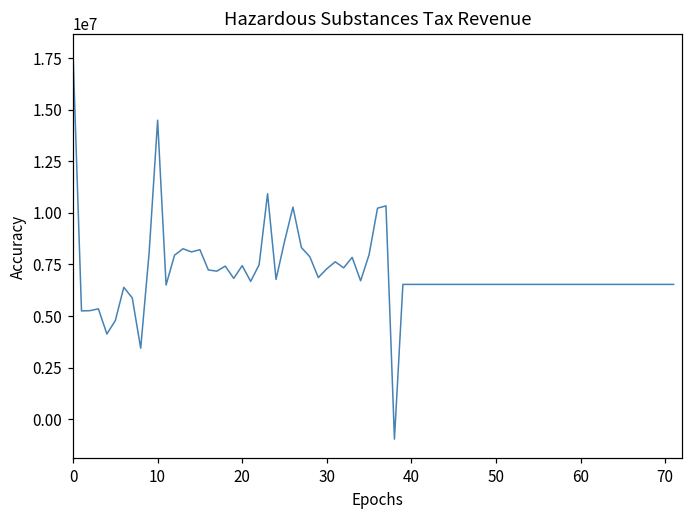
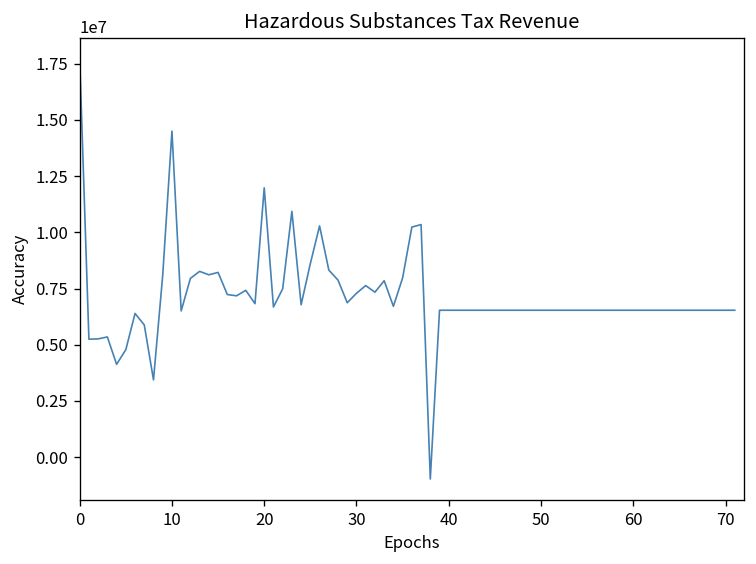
20: 7400000 -> 12000000
